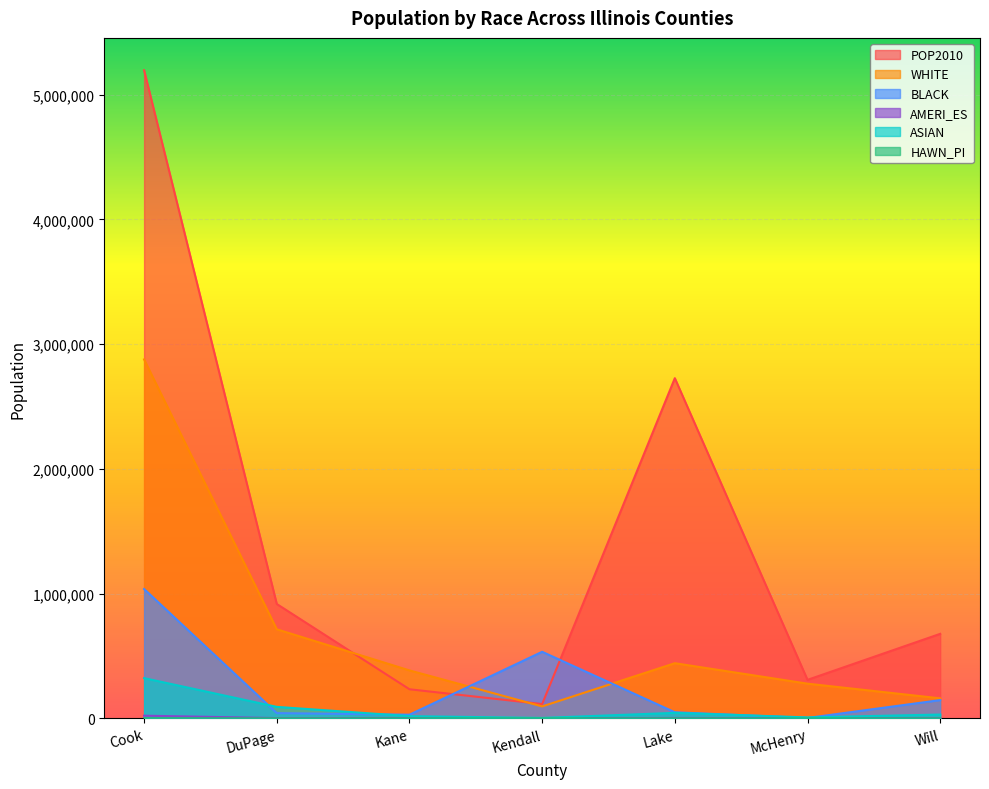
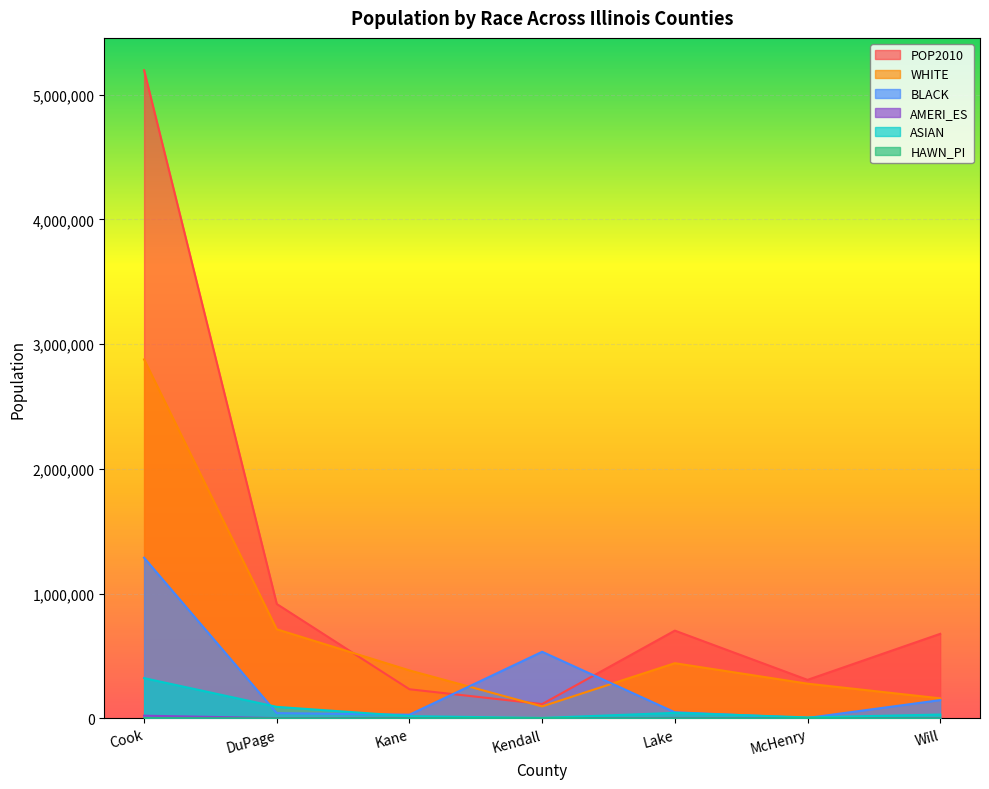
BLACK, Cook: 1,040,000 -> 1,290,000
POP2010, Lake: 2,730,000 -> 700,000
